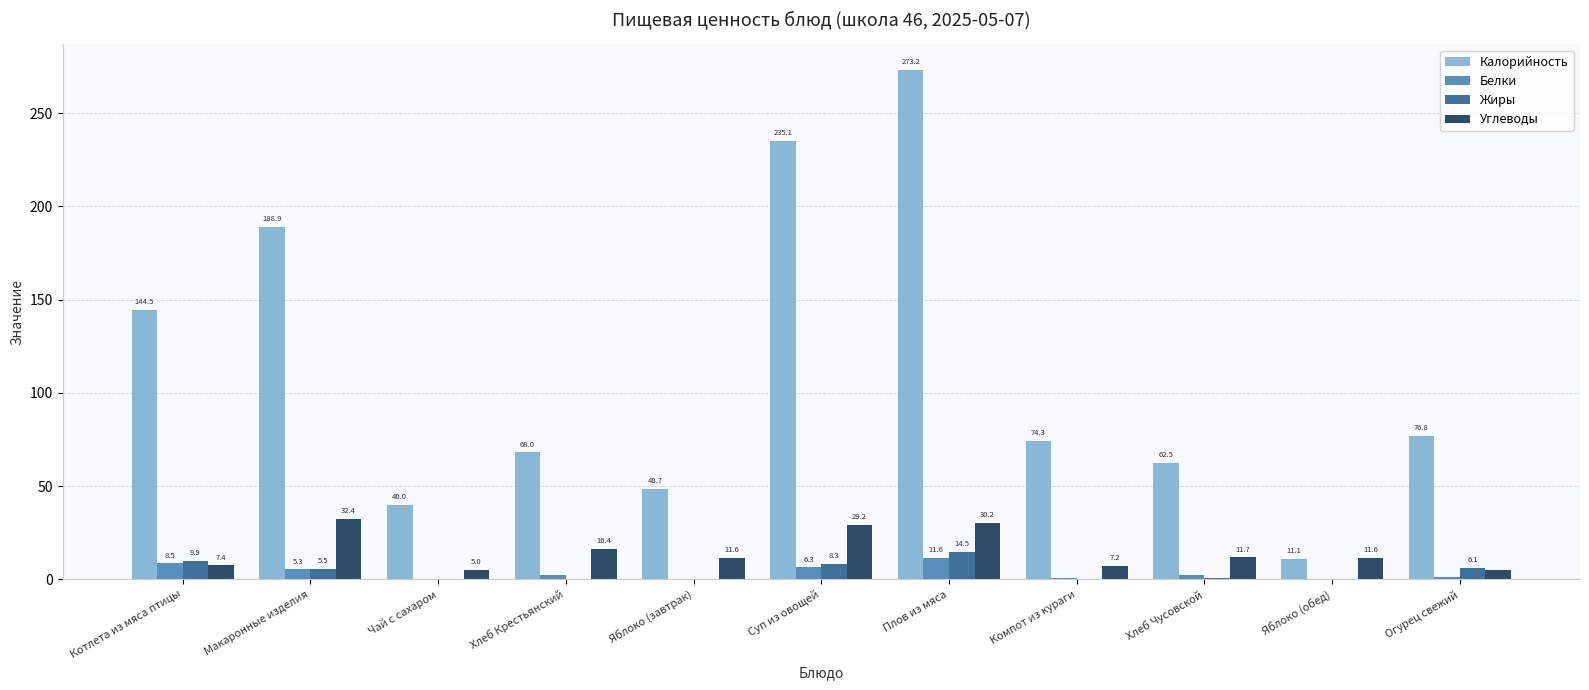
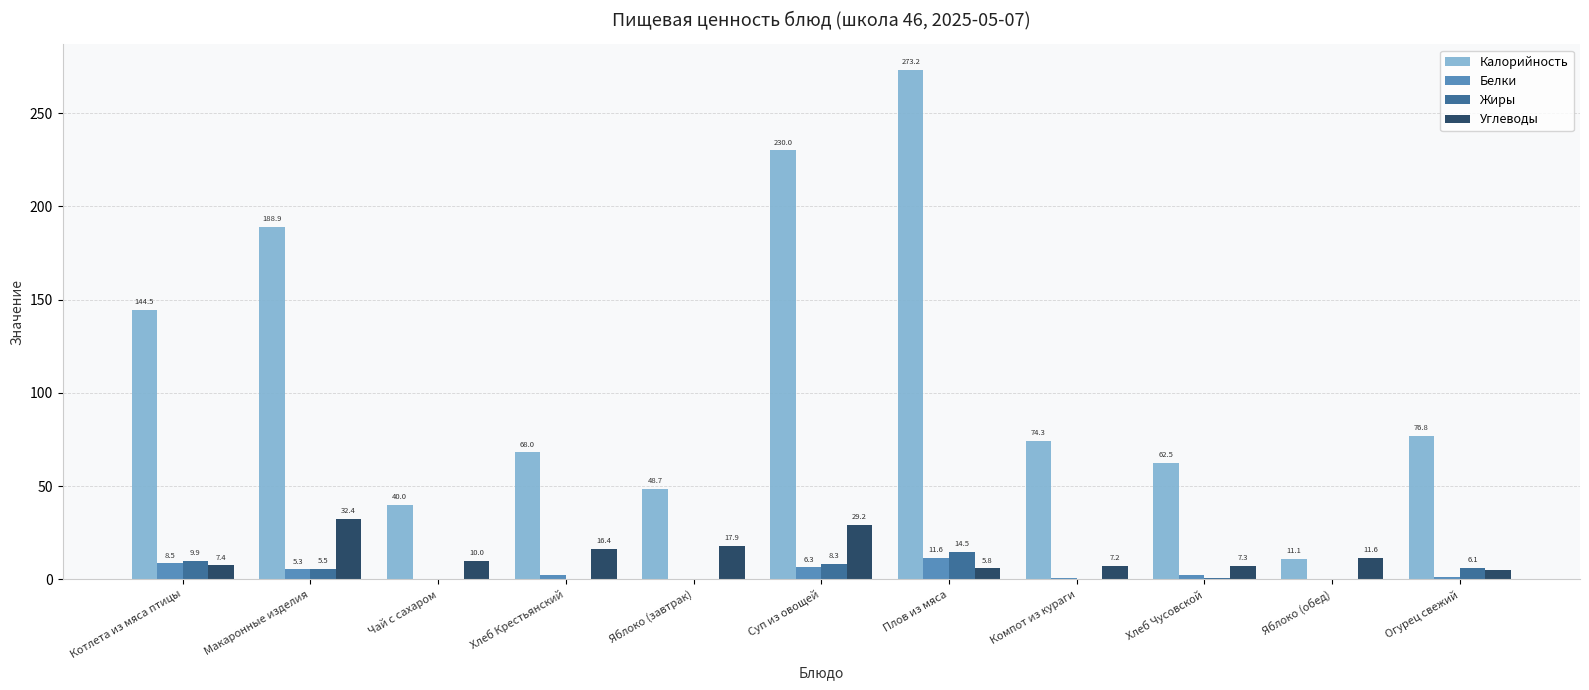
Углеводы, Чай с сахаром: 5.0 -> 10.0
Углеводы, Яблоко (завтрак): 11.6 -> 17.9
Калорийность, Суп из овощей: 235.1 -> 230.0
Углеводы, Плов из мяса: 30.2 -> 5.8
Углеводы, Хлеб Чусовской: 11.7 -> 7.3
